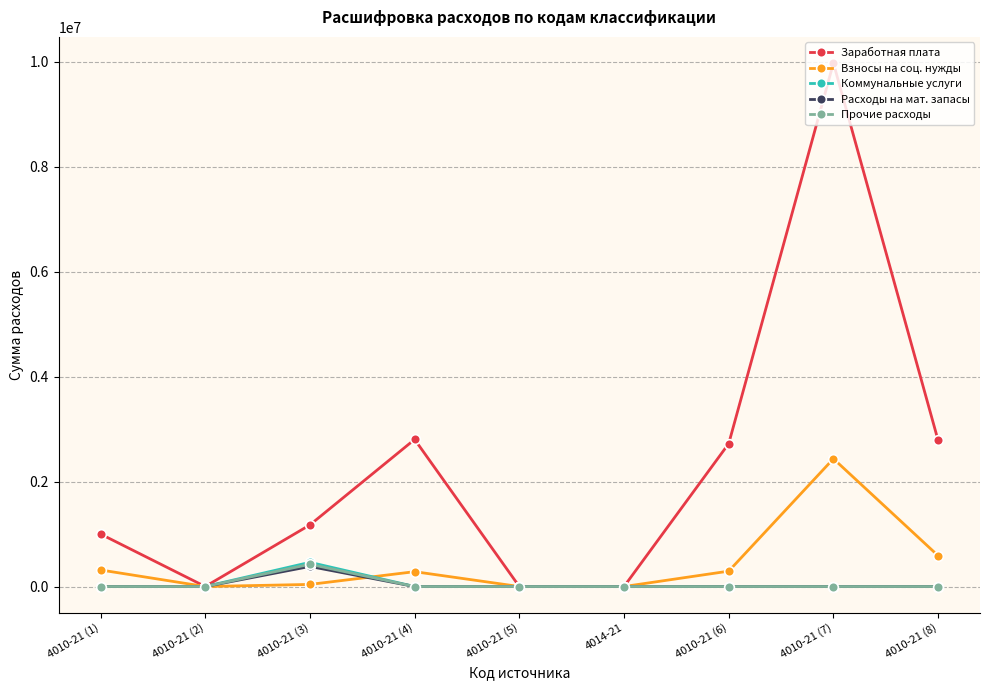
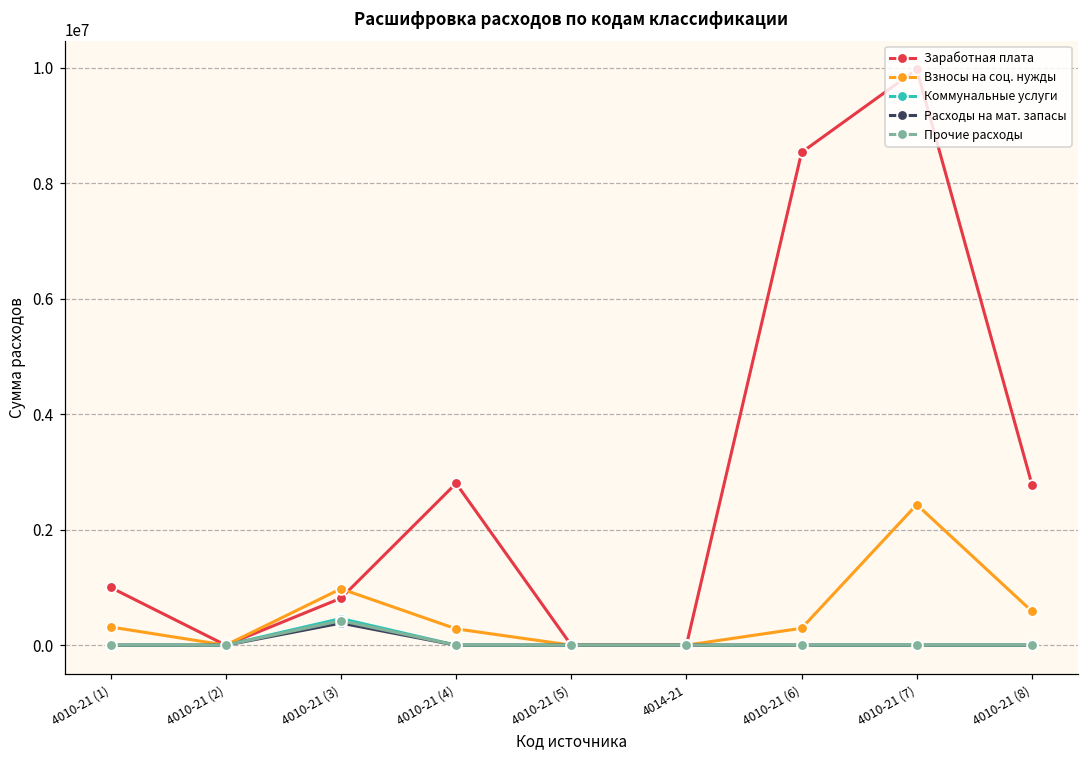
Заработная плата, 4010-21 (3): 1200000 -> 800000
Взносы на соц. нужды, 4010-21 (3): 0 -> 1000000
Заработная плата, 4010-21 (6): 2700000 -> 8500000
